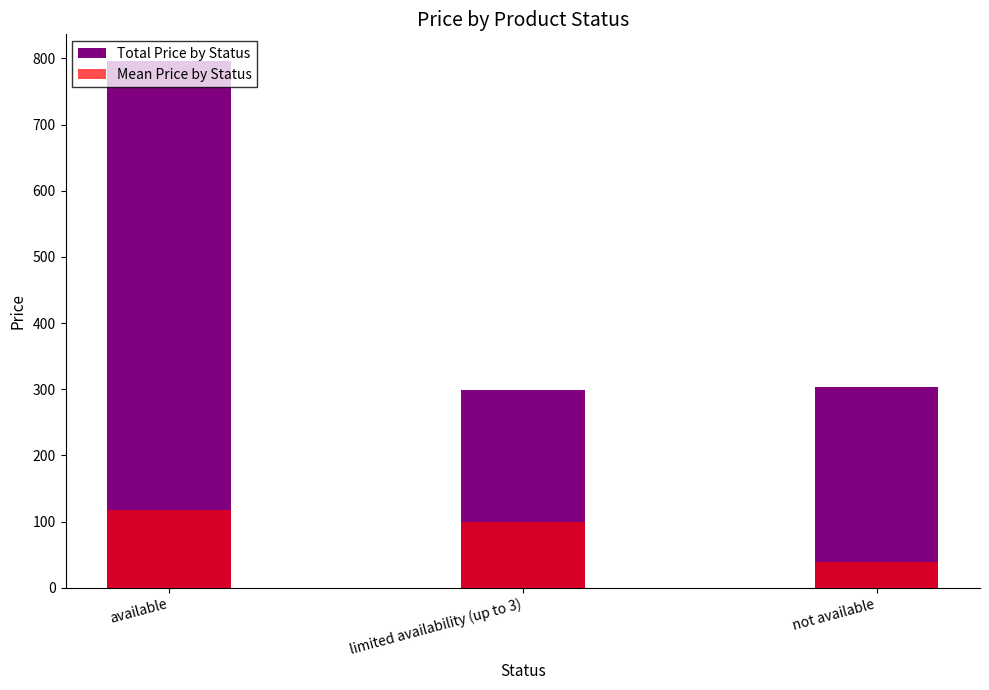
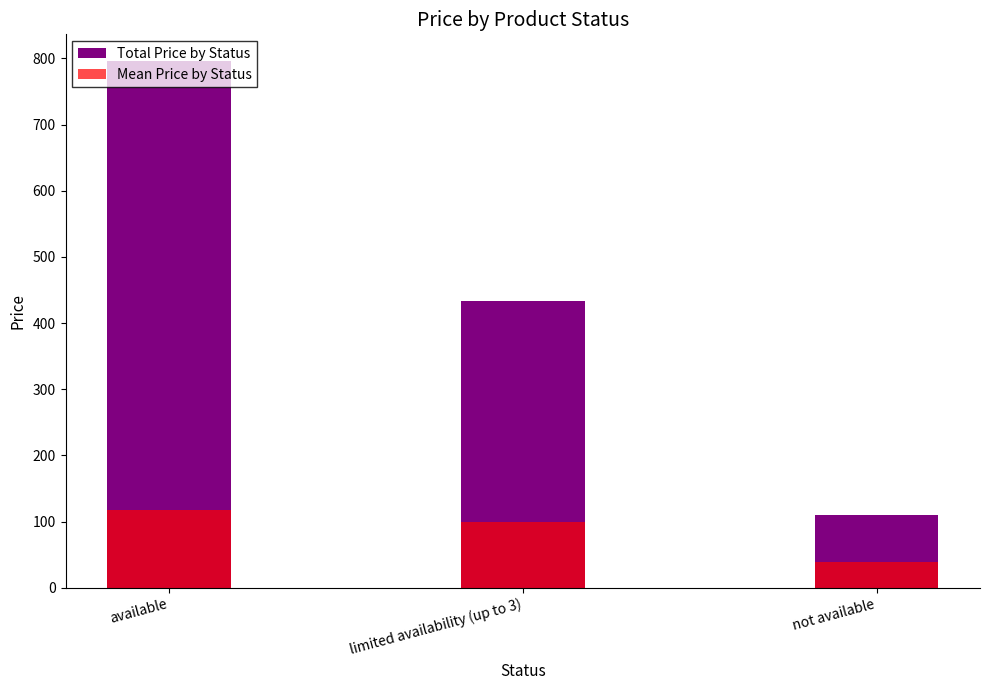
Total Price by Status, limited availability (up to 3): 300 -> 430
Total Price by Status, not available: 300 -> 110
